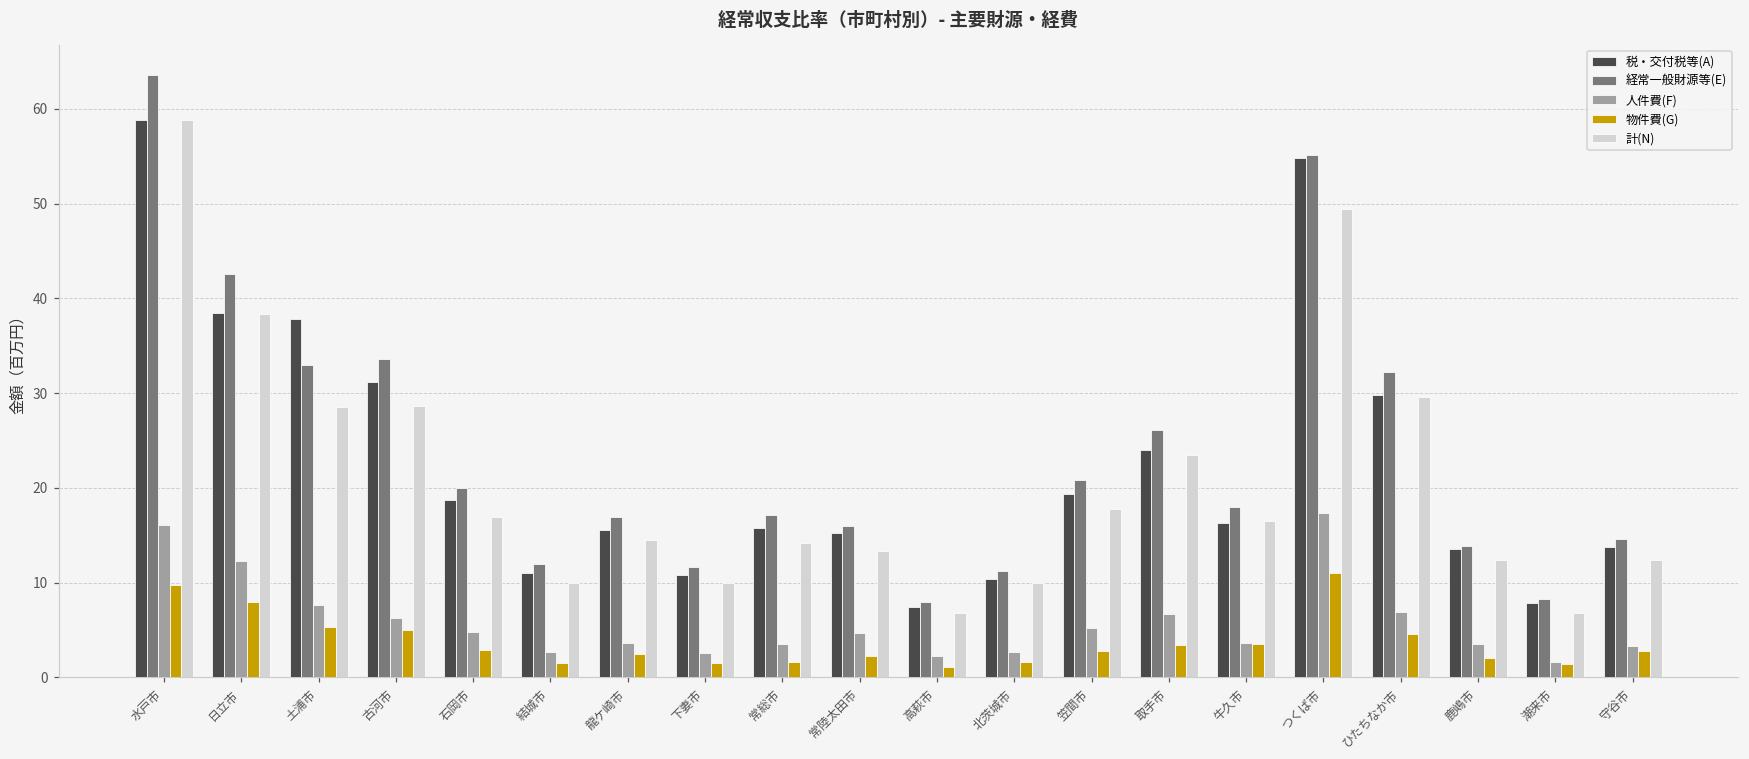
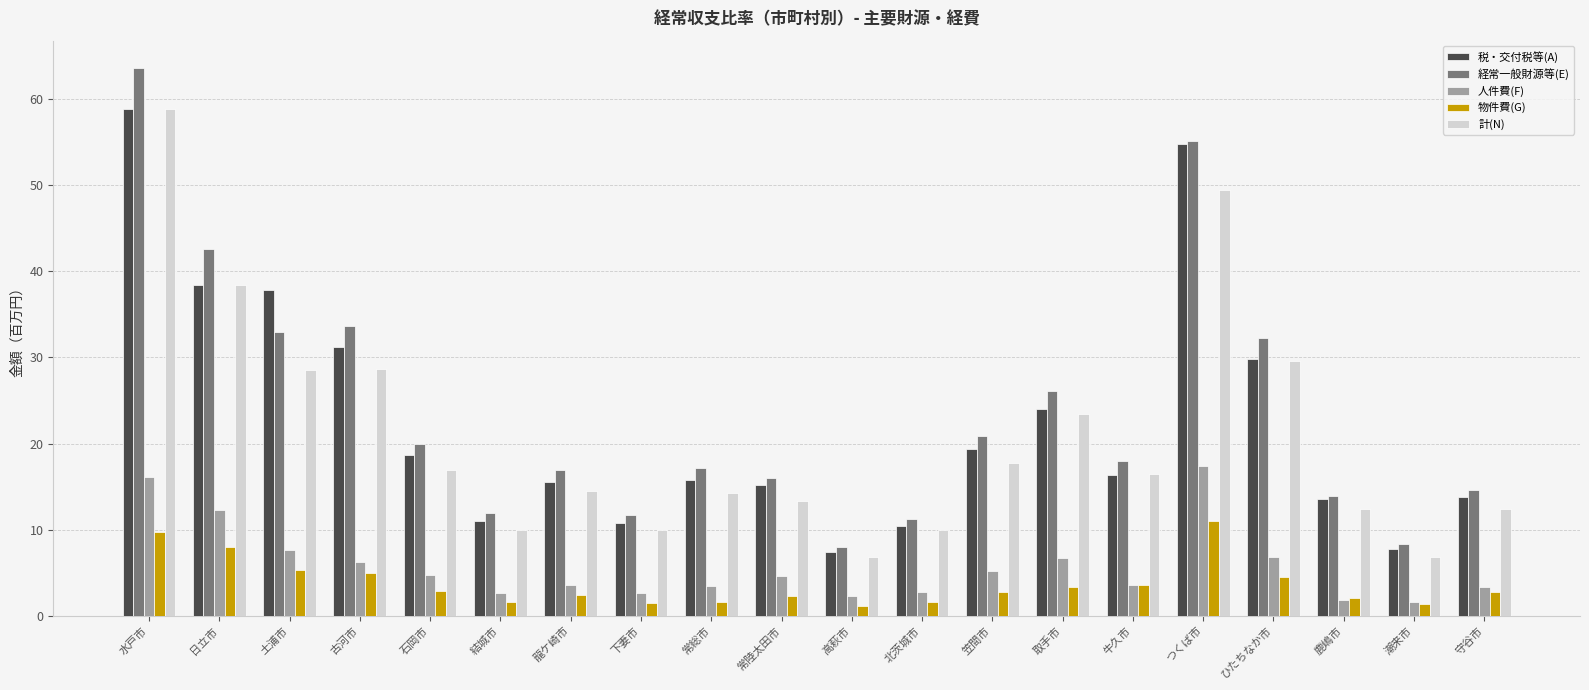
人件費(F), 鹿嶋市: 4 -> 2
